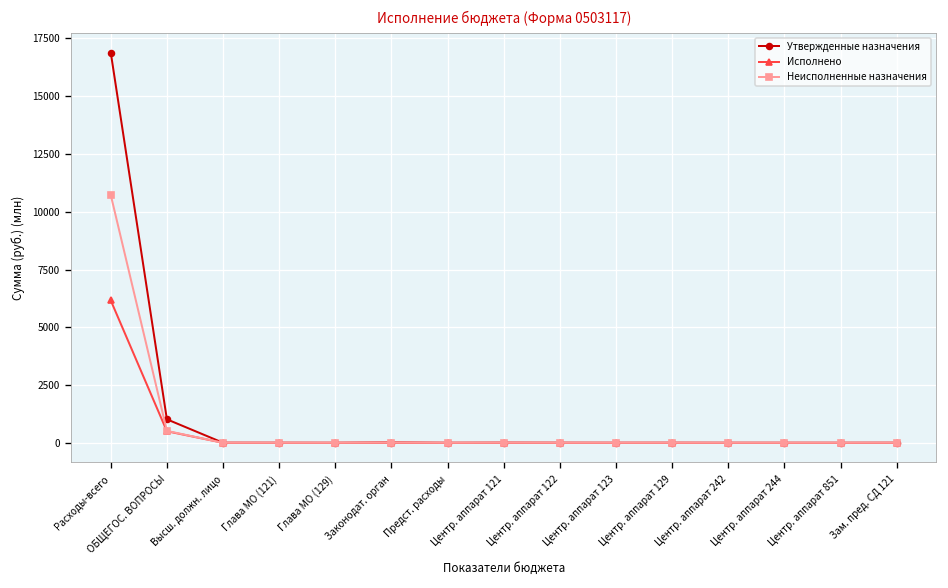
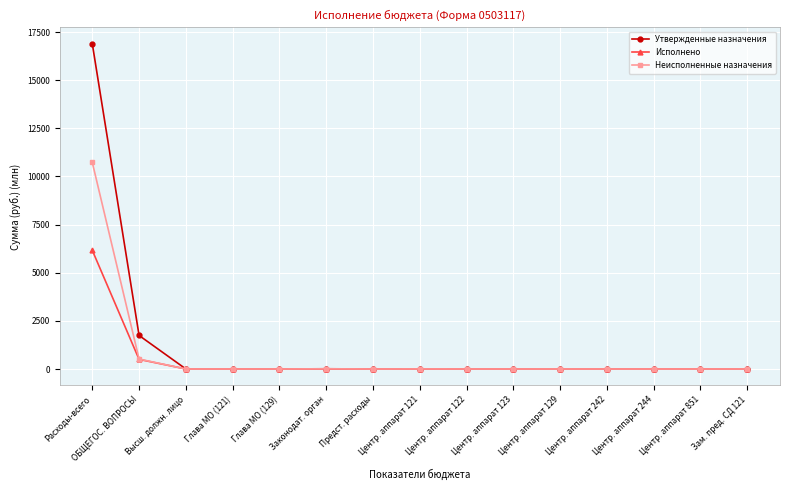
Утвержденные назначения, ОБЩЕГОС. ВОПРОСЫ: 1000 -> 1700
